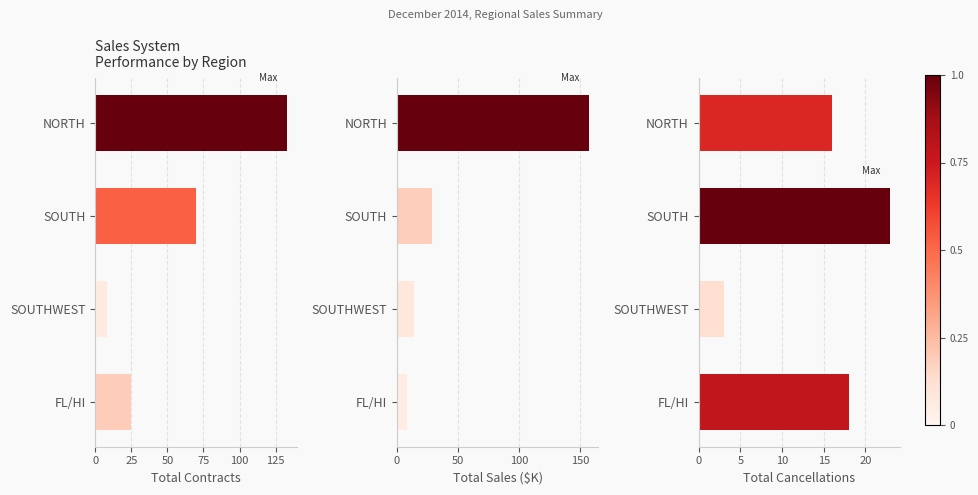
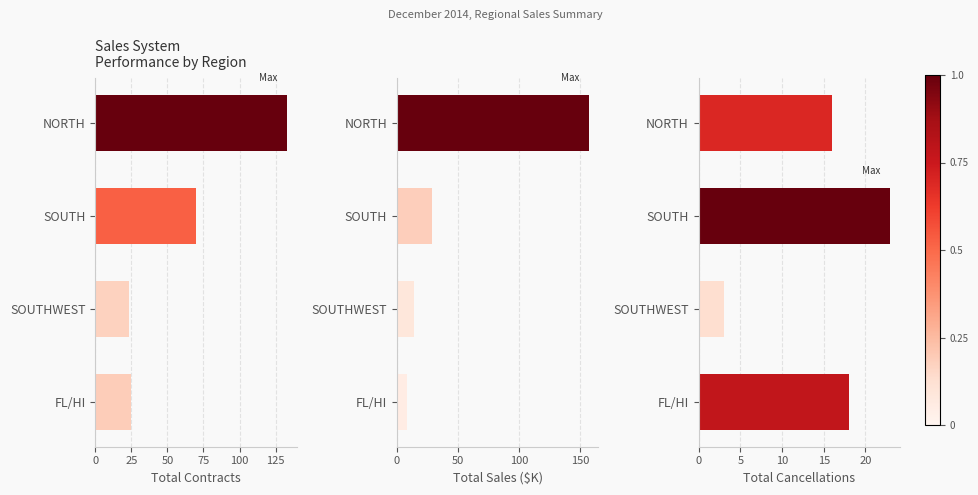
Sales System Performance by Region, SOUTHWEST: 8 -> 23
